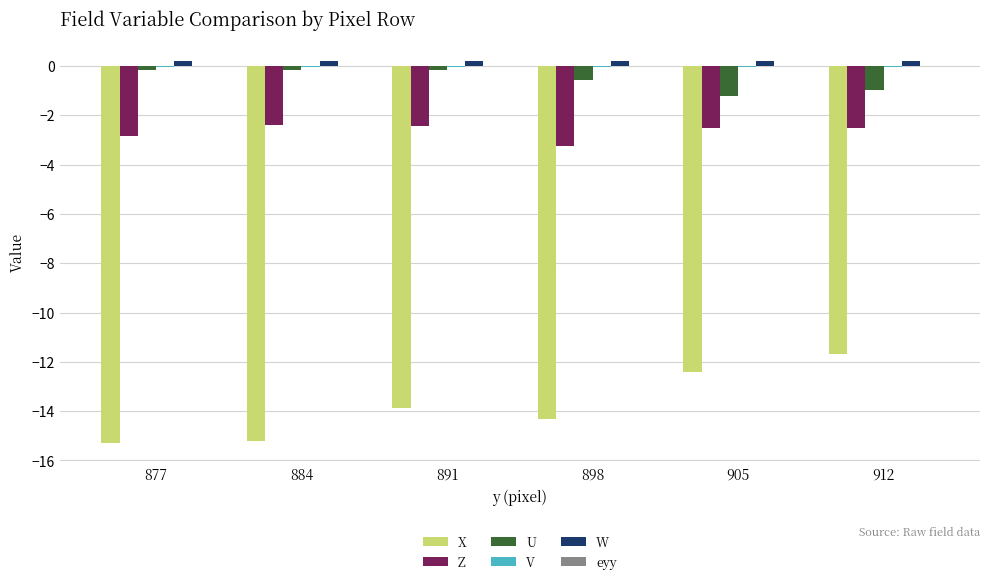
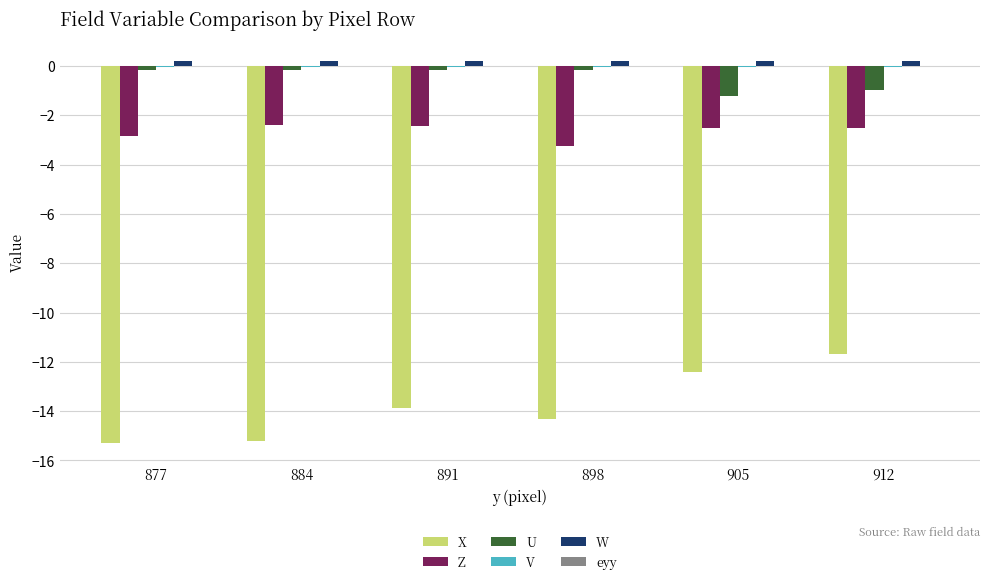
U, 898: -0.6 -> -0.1
